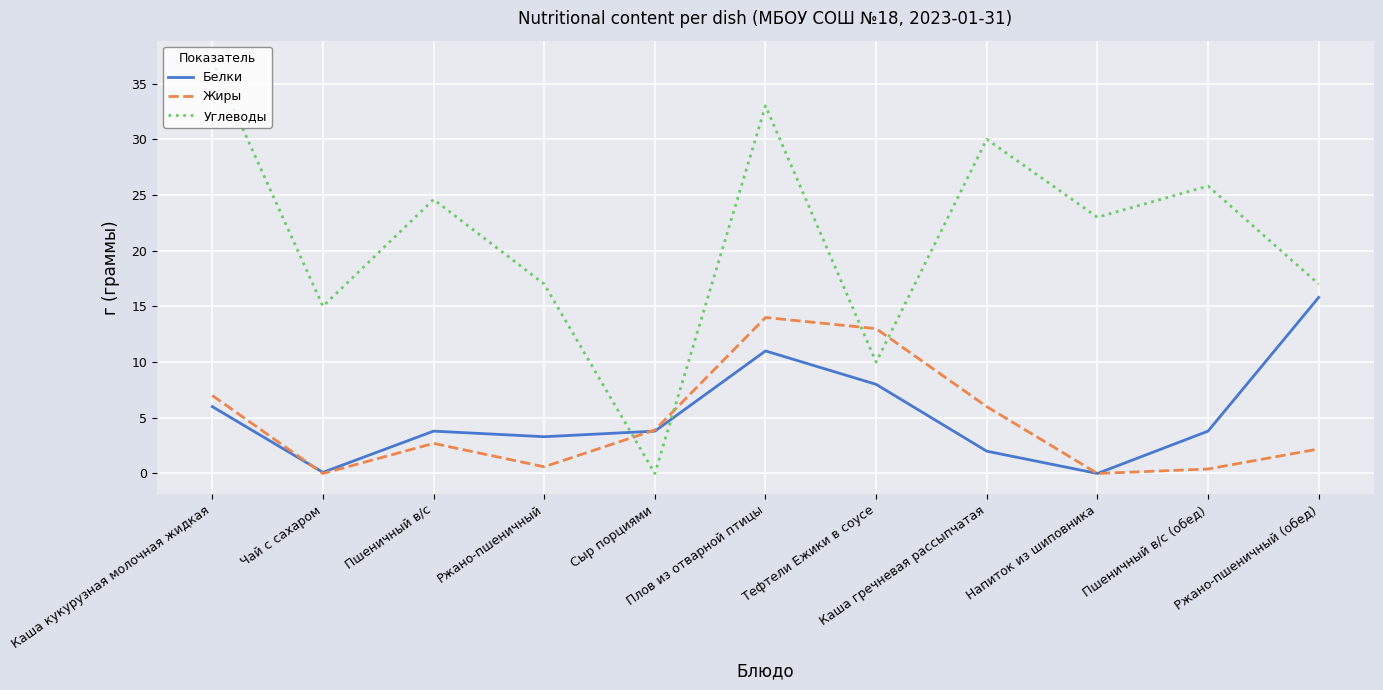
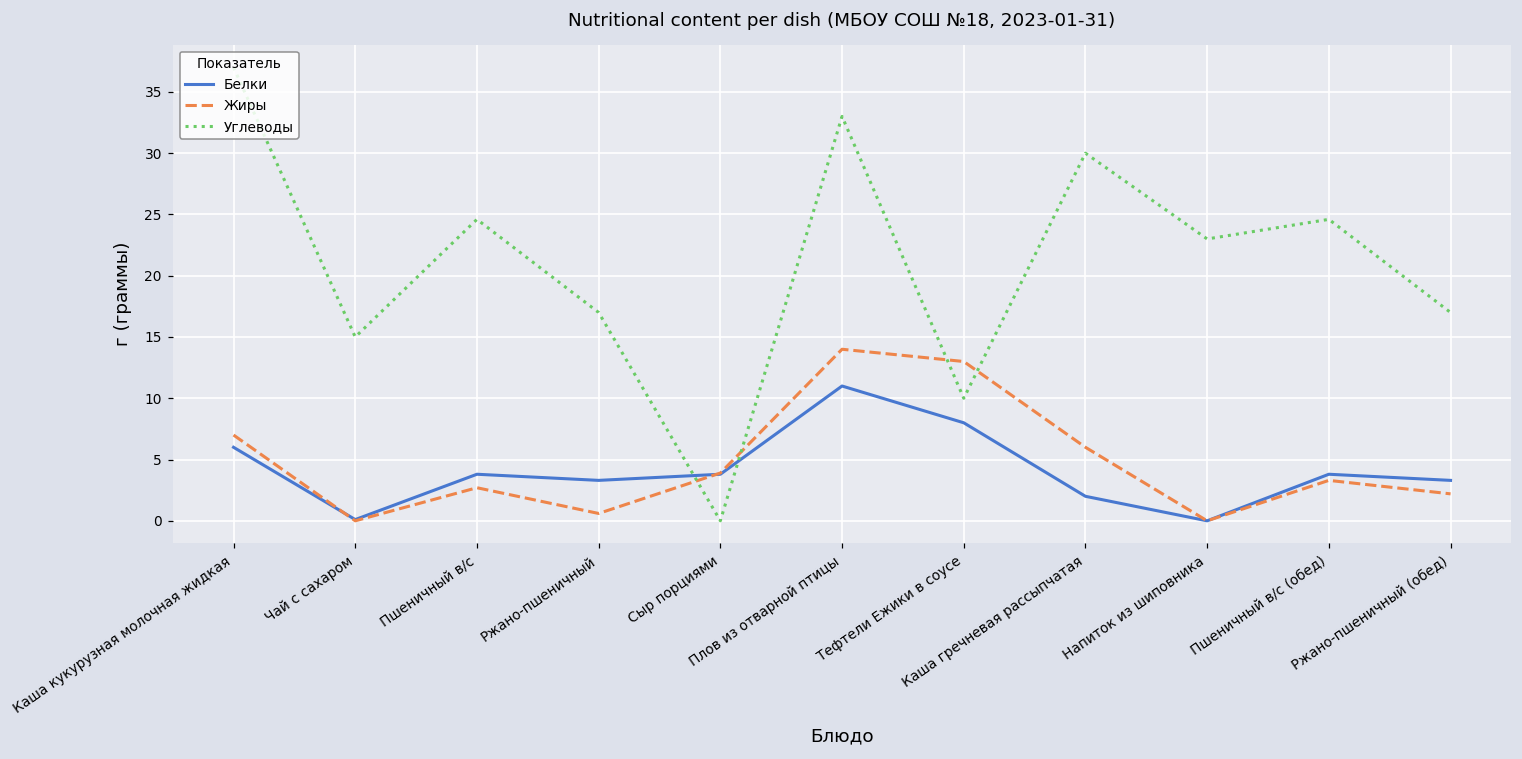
Жиры, Пшеничный в/с (обед): 0.4 -> 3.3
Углеводы, Пшеничный в/с (обед): 25.8 -> 24.6
Белки, Ржано-пшеничный (обед): 15.8 -> 3.3
